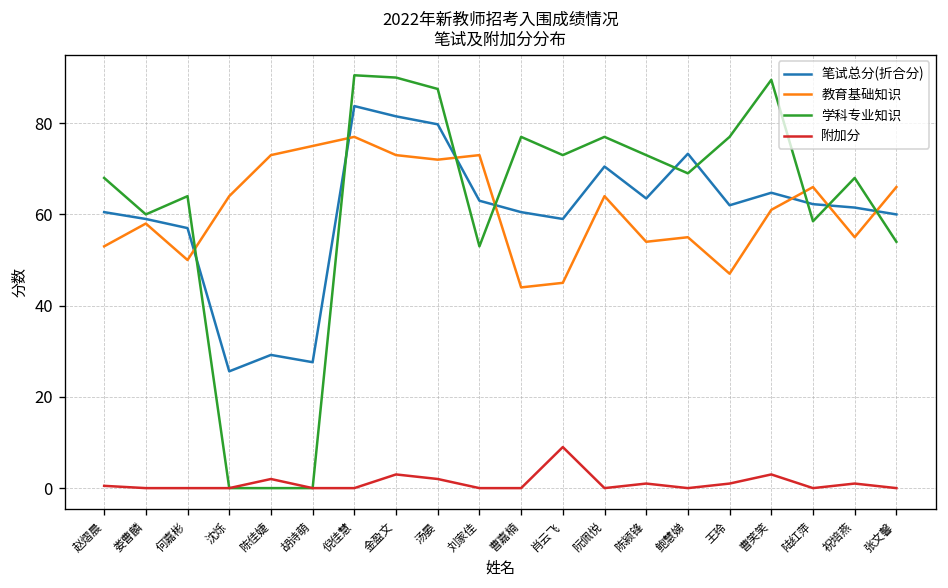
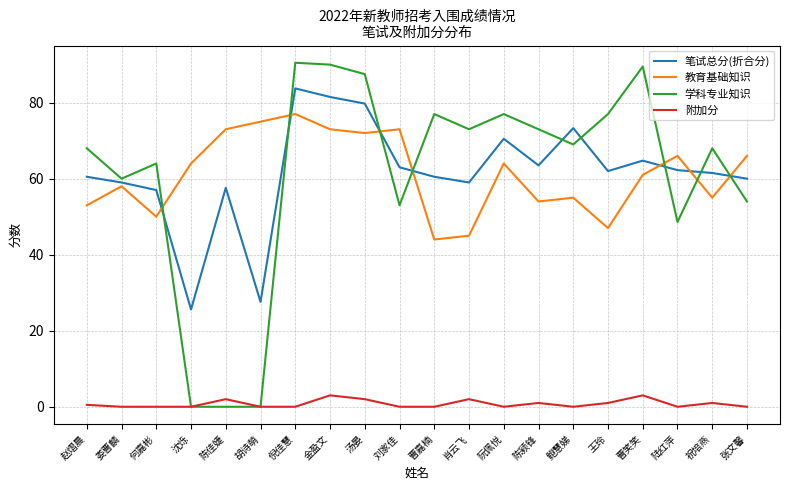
笔试总分(折合分), 陈佳婕: 29 -> 58
附加分, 肖云飞: 9 -> 2
学科专业知识, 陆红萍: 59 -> 49
